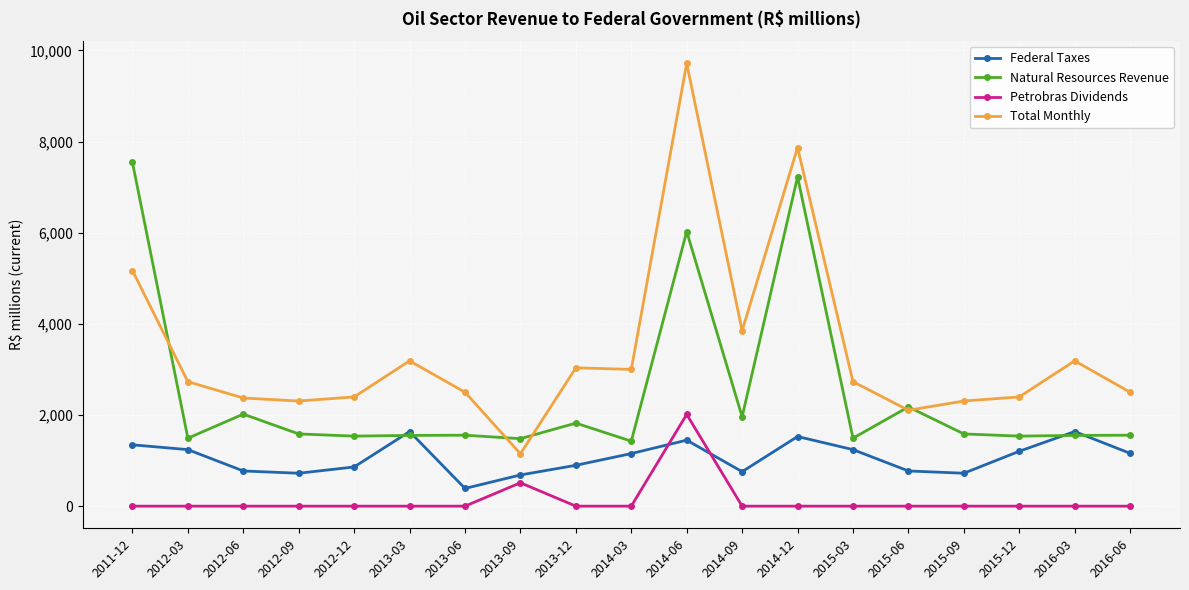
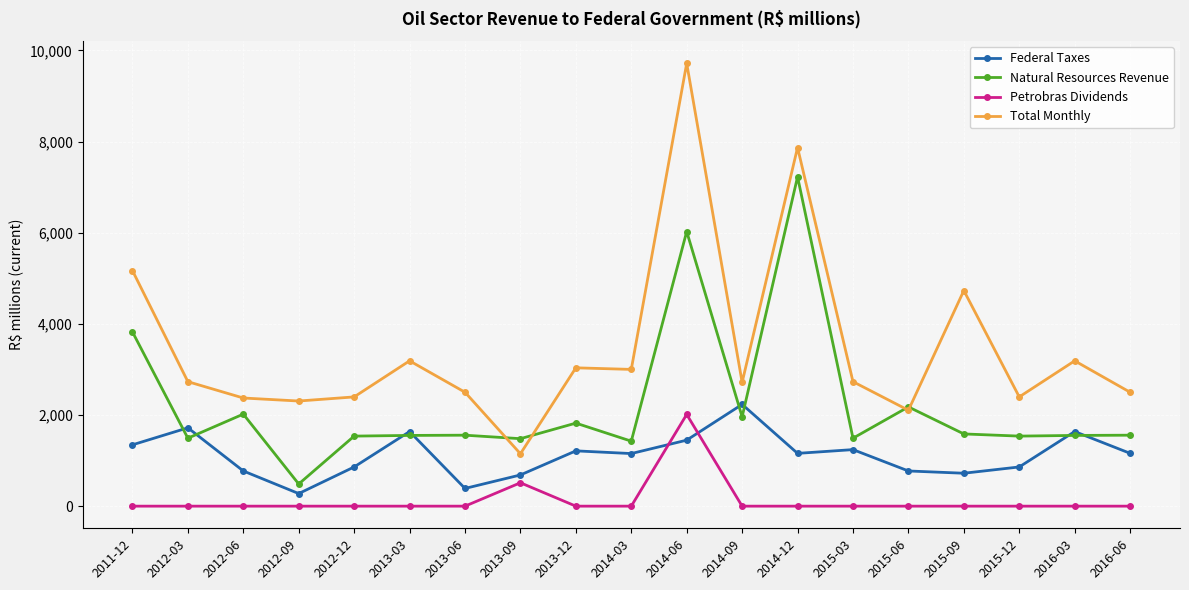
Natural Resources Revenue, 2011-12: 7,500 -> 3,800
Federal Taxes, 2012-03: 1,200 -> 1,700
Federal Taxes, 2012-09: 700 -> 300
Natural Resources Revenue, 2012-09: 1,600 -> 500
Federal Taxes, 2013-12: 900 -> 1,200
Federal Taxes, 2014-09: 800 -> 2,200
Total Monthly, 2014-09: 3,800 -> 2,700
Federal Taxes, 2014-12: 1,500 -> 1,200
Total Monthly, 2015-09: 2,300 -> 4,700
Federal Taxes, 2015-12: 1,200 -> 900
